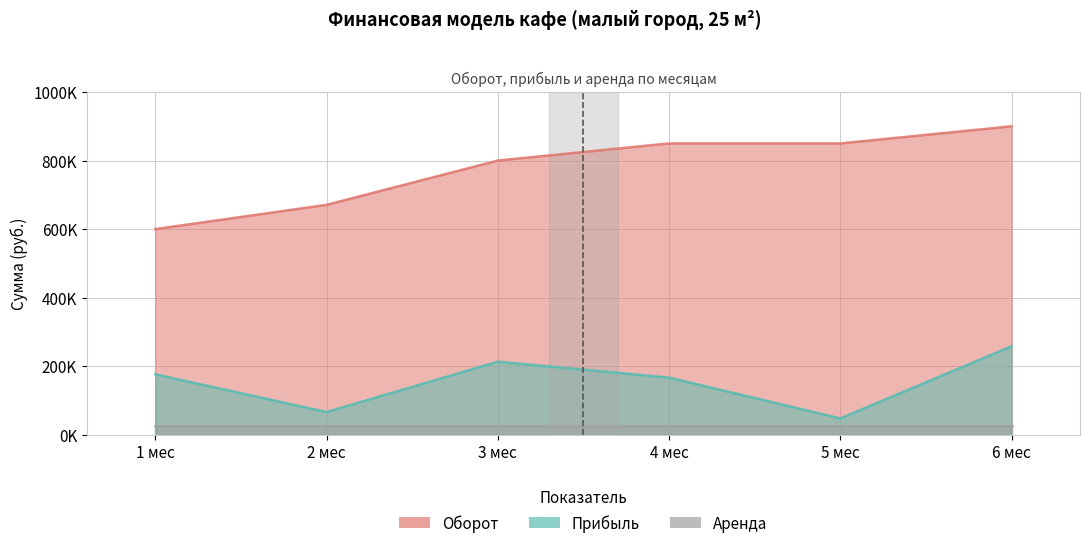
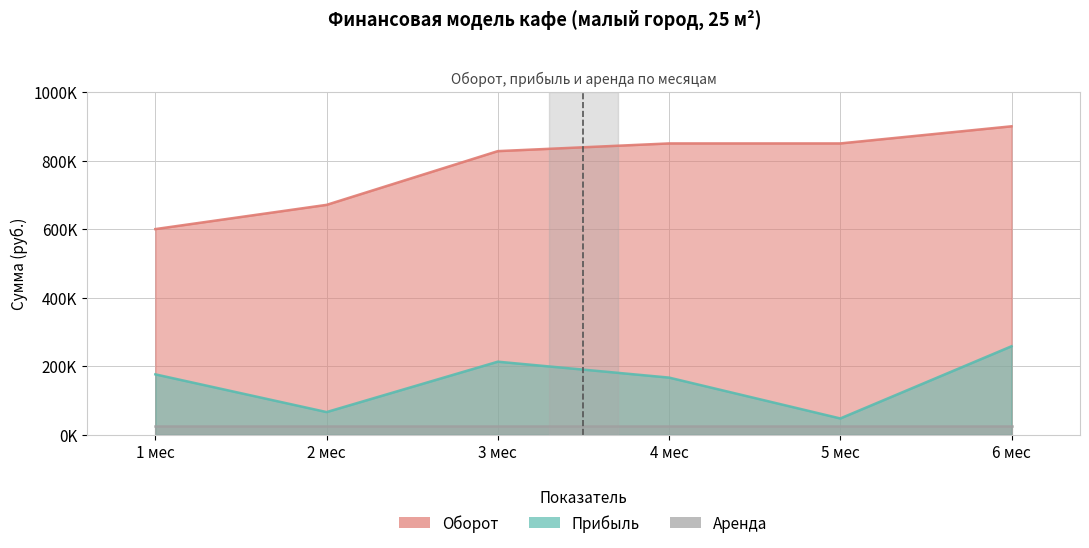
Оборот, 3 мес: 800000 -> 830000
